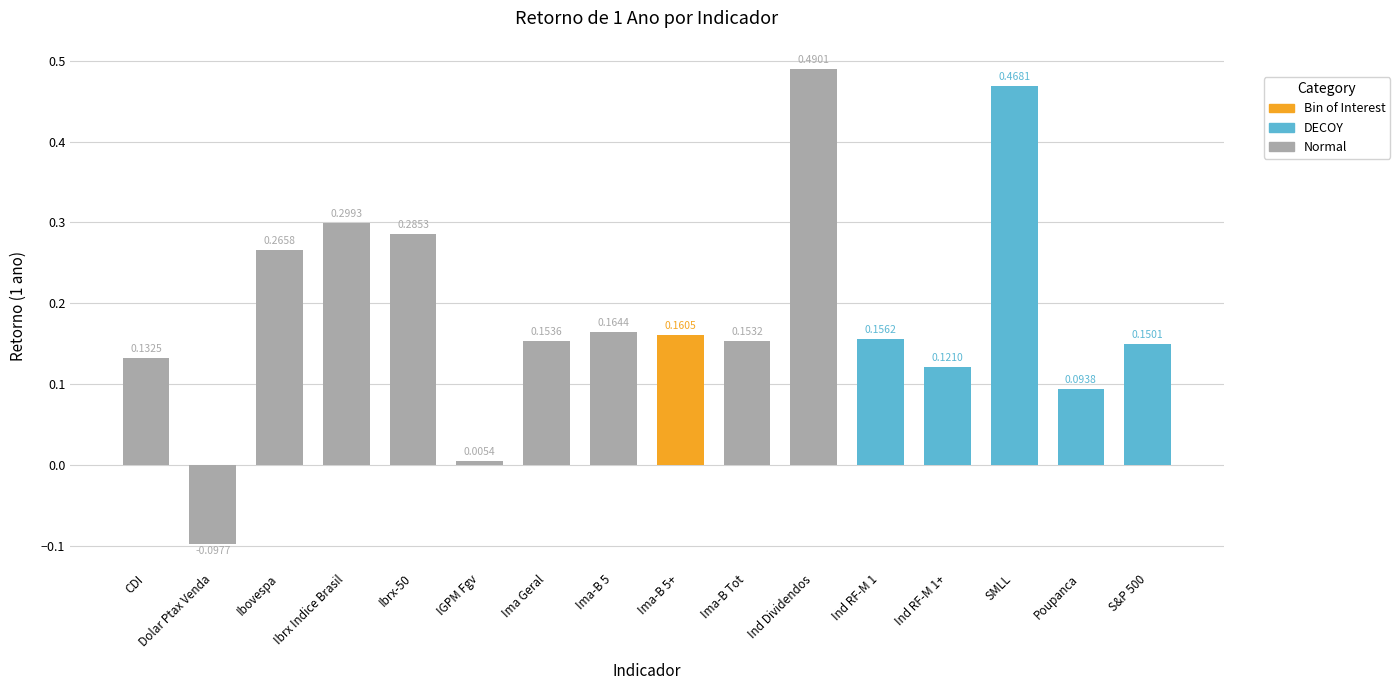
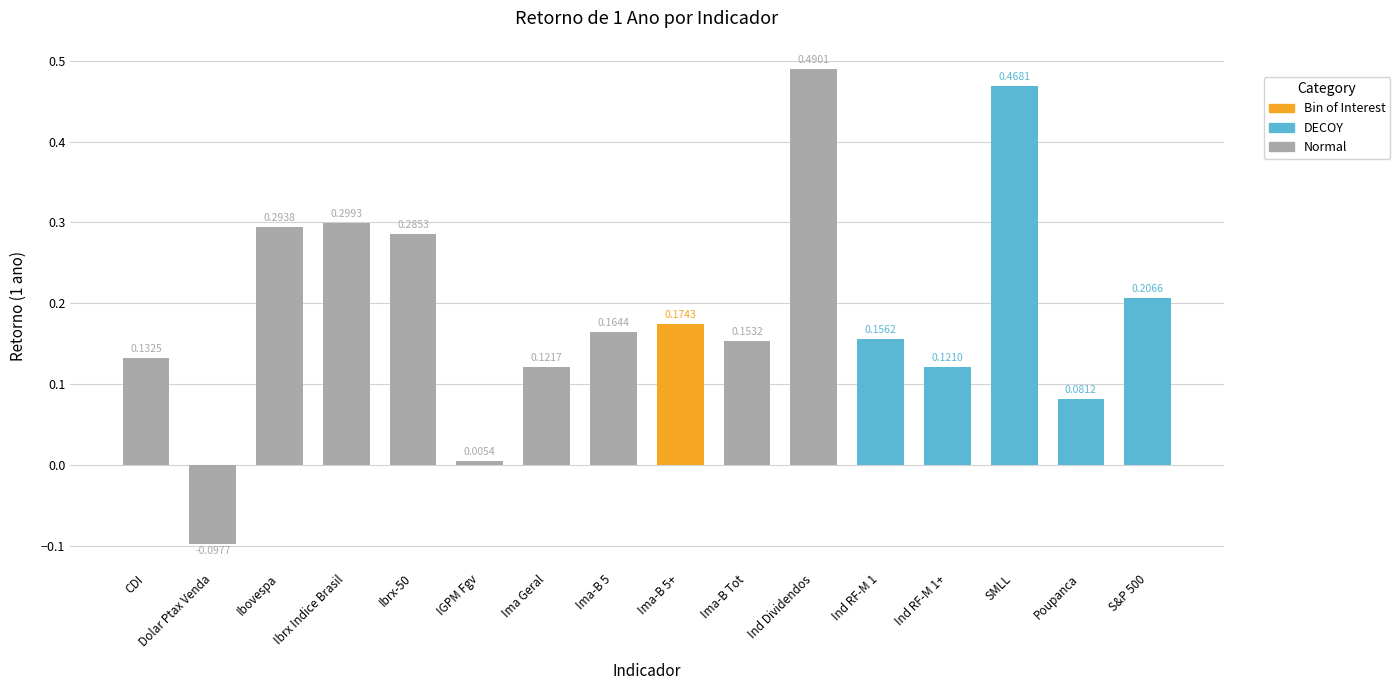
Ibovespa: 0.2658 -> 0.2938
Ima Geral: 0.1536 -> 0.1217
Ima-B 5+: 0.1605 -> 0.1743
Poupanca: 0.0938 -> 0.0812
S&P 500: 0.1501 -> 0.2066
